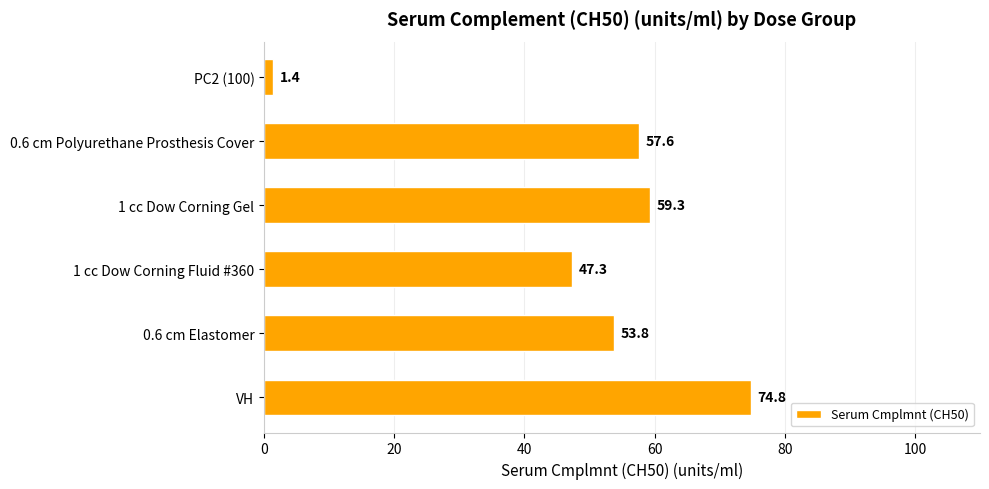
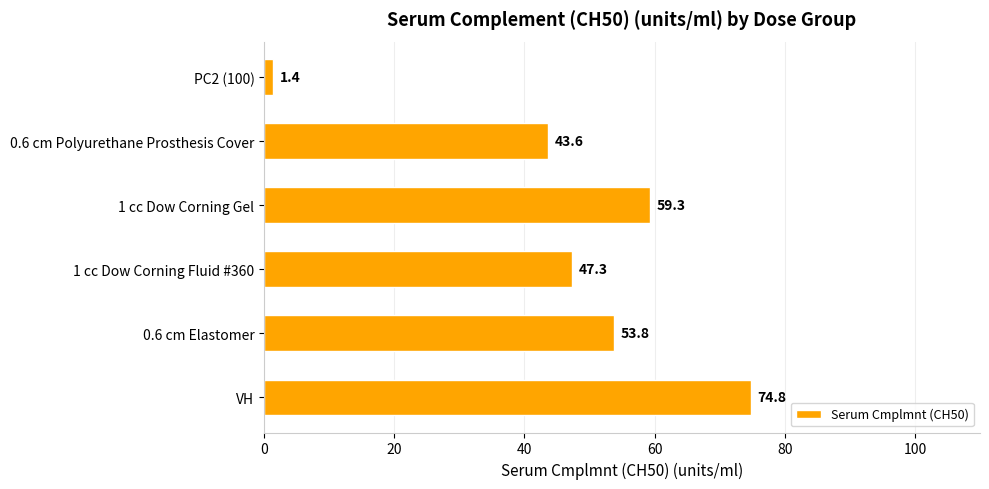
0.6 cm Polyurethane Prosthesis Cover: 57.6 -> 43.6
